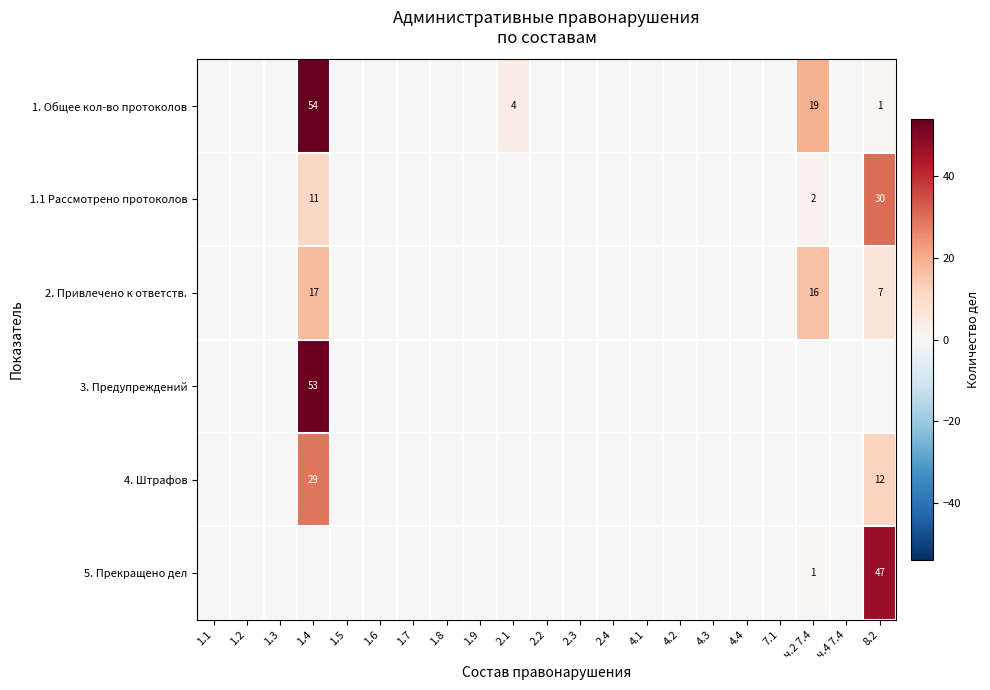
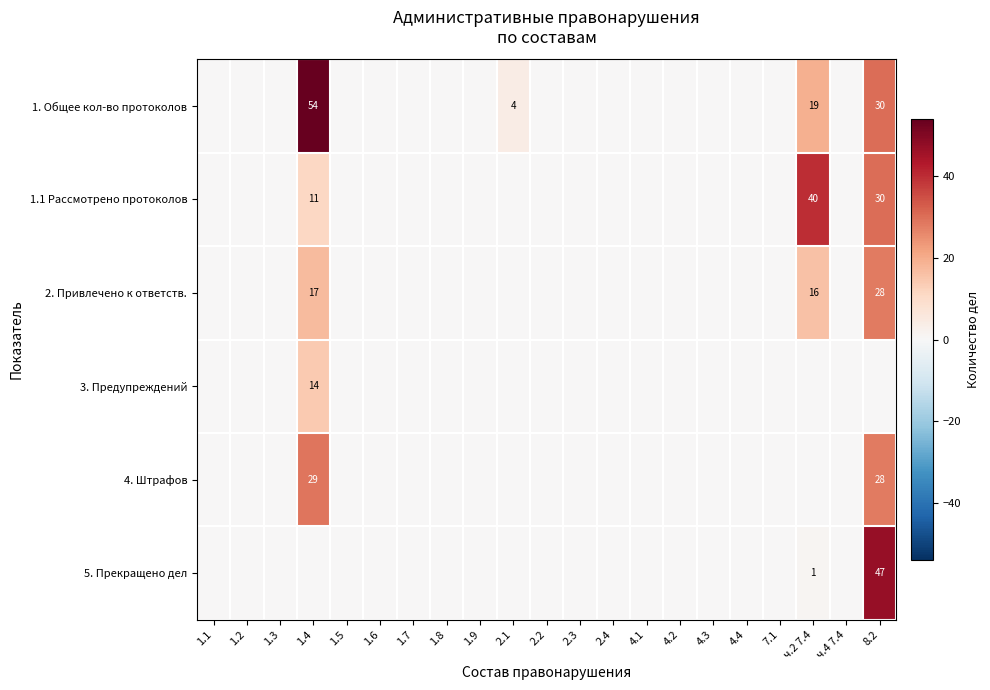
1. Общее кол-во протоколов, 8.2: 1 -> 30
1.1 Рассмотрено протоколов, ч.2 7.4: 2 -> 40
2. Привлечено к ответств., 8.2: 7 -> 28
3. Предупреждений, 1.4: 53 -> 14
4. Штрафов, 8.2: 12 -> 28
